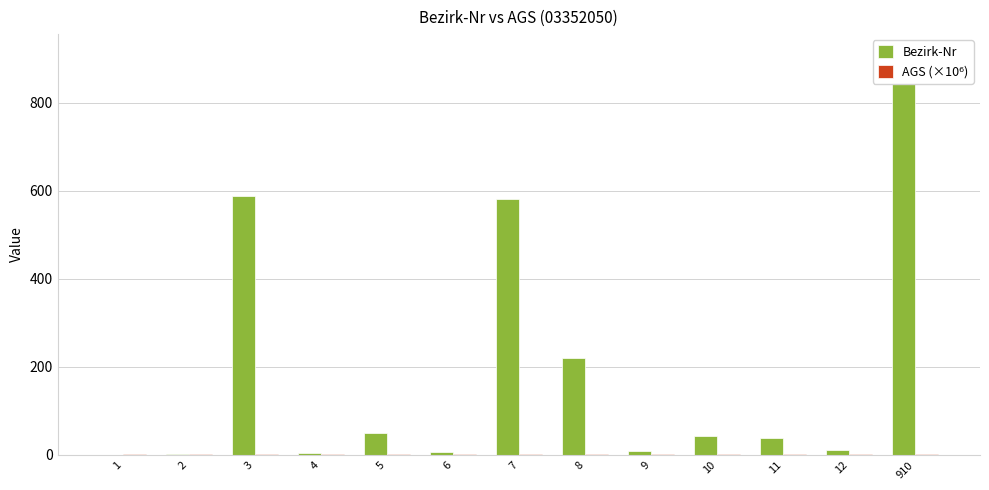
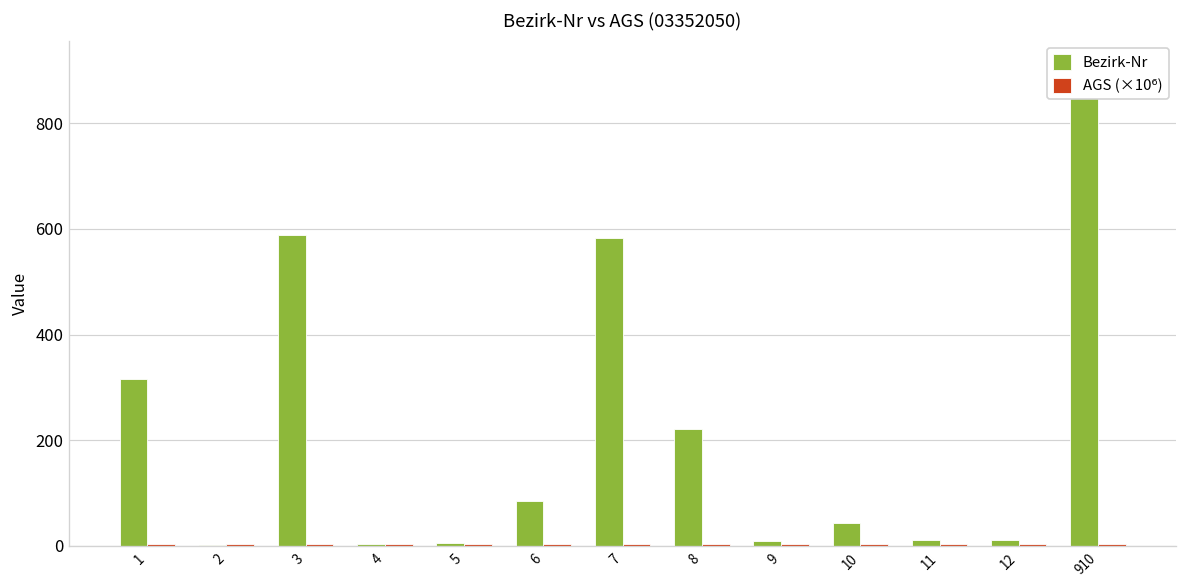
Bezirk-Nr, 1: 0 -> 320
Bezirk-Nr, 5: 50 -> 10
Bezirk-Nr, 6: 10 -> 90
Bezirk-Nr, 11: 40 -> 10
